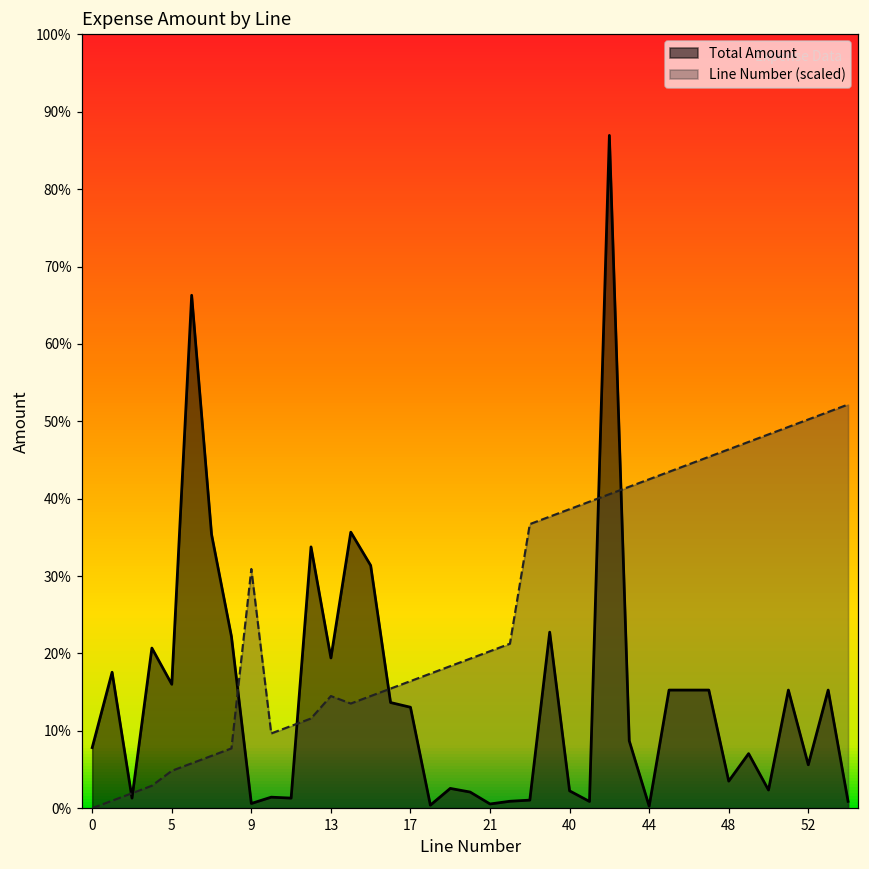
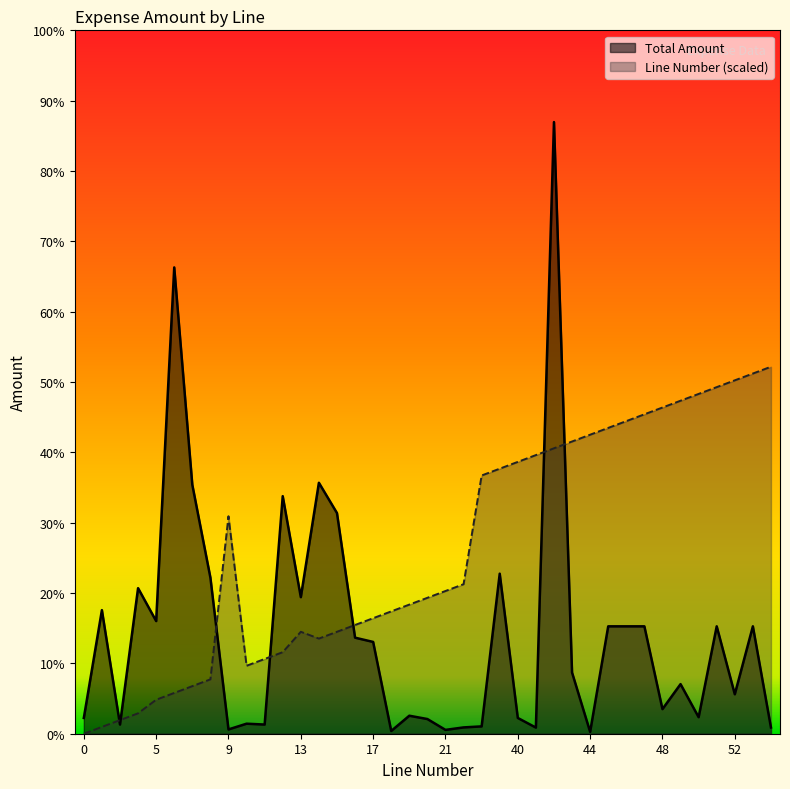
Total Amount, 0: 8% -> 2%
